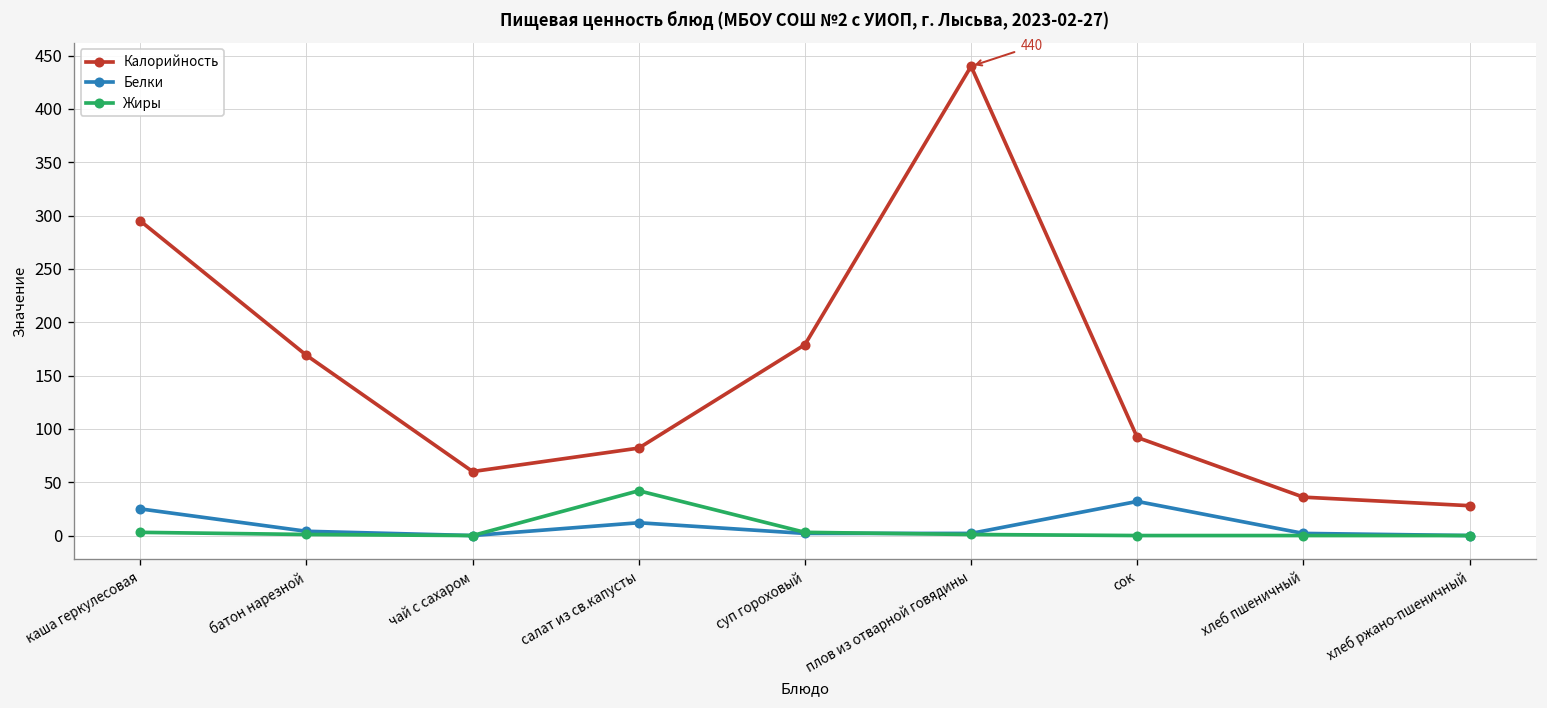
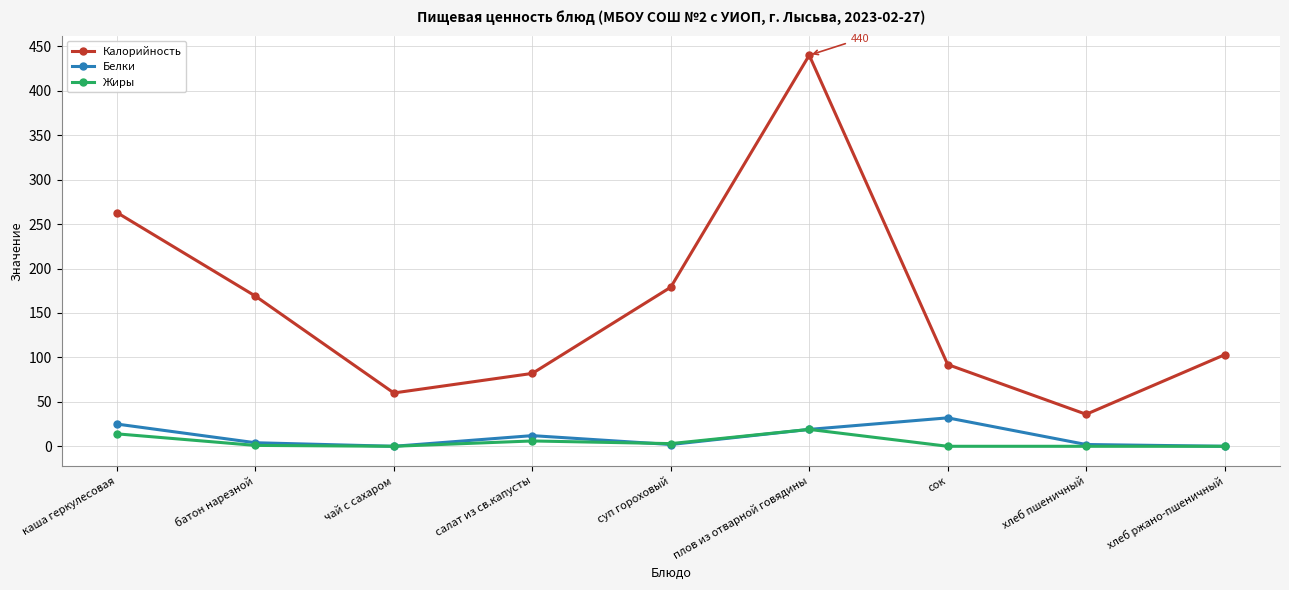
Калорийность, каша геркулесовая: 300 -> 260
Жиры, каша геркулесовая: 0 -> 10
Жиры, салат из св.капусты: 40 -> 10
Белки, плов из отварной говядины: 0 -> 20
Жиры, плов из отварной говядины: 0 -> 20
Калорийность, хлеб ржано-пшеничный: 30 -> 100
